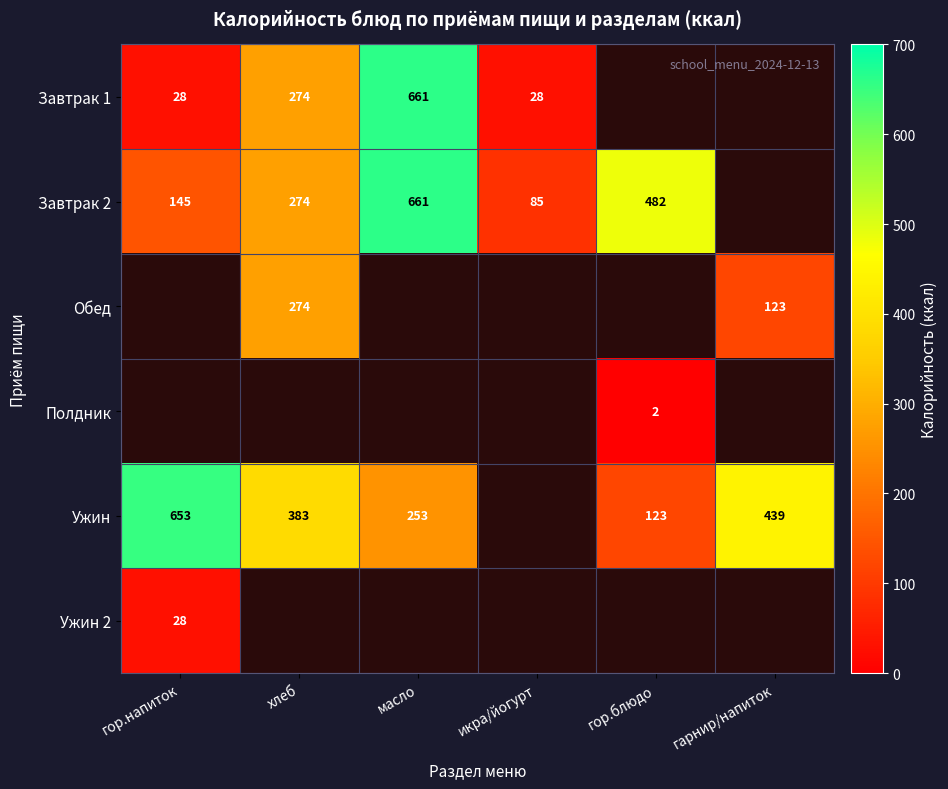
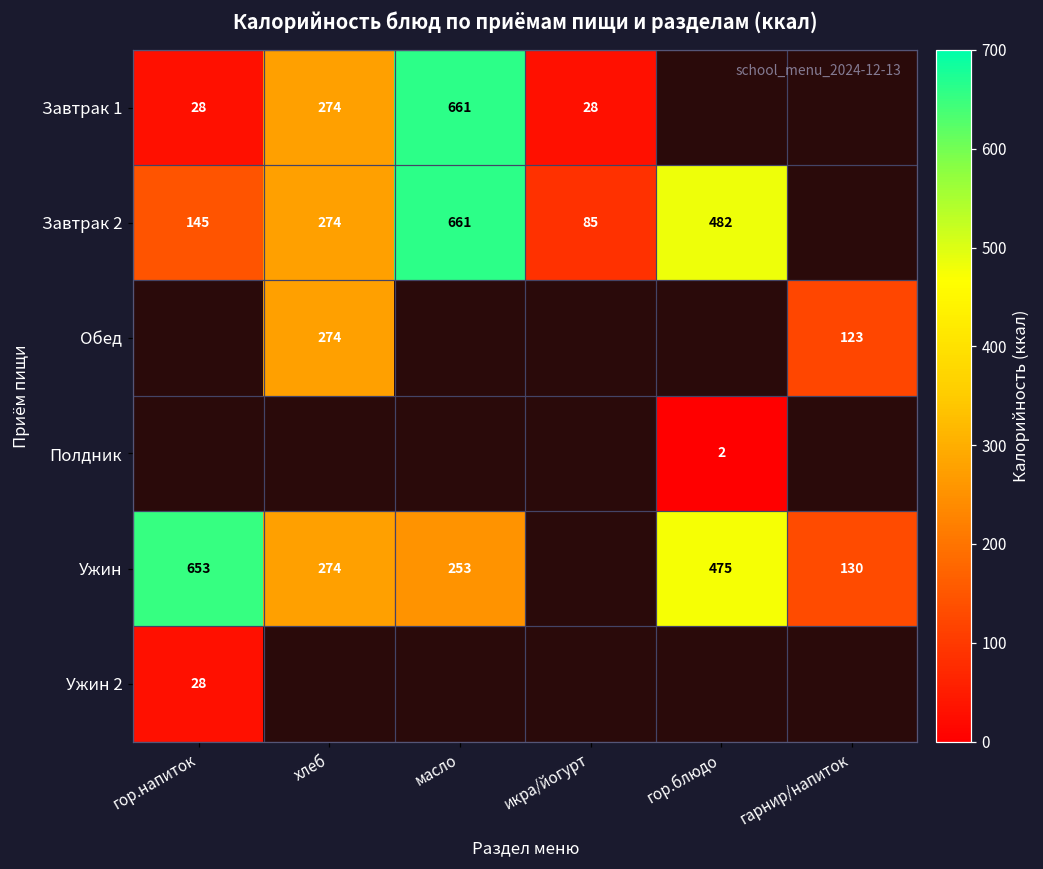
Ужин, хлеб: 383 -> 274
Ужин, гор.блюдо: 123 -> 475
Ужин, гарнир/напиток: 439 -> 130
